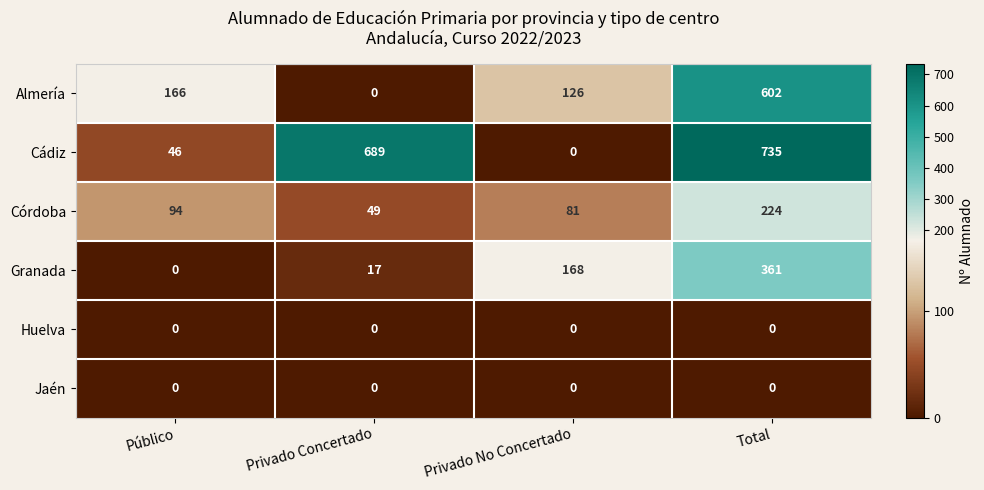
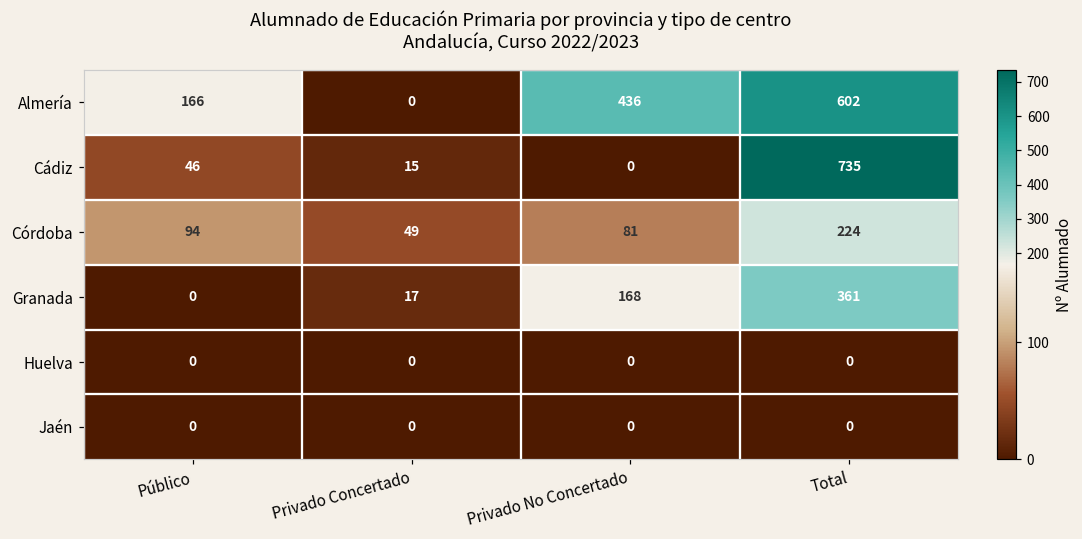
Almería, Privado No Concertado: 126 -> 436
Cádiz, Privado Concertado: 689 -> 15
